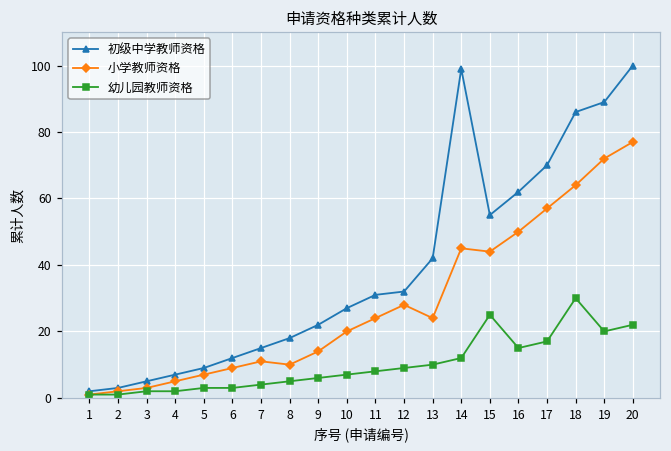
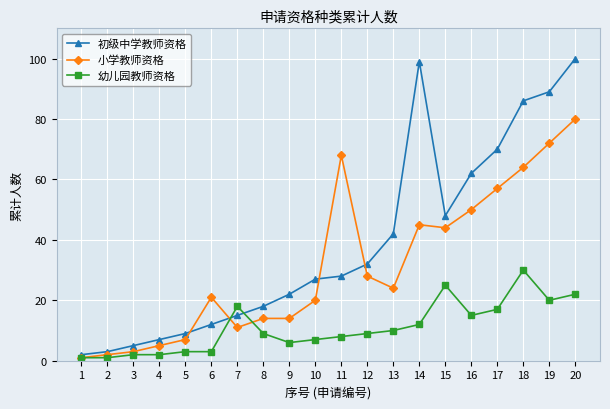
小学教师资格, 6: 9 -> 21
幼儿园教师资格, 7: 4 -> 18
小学教师资格, 8: 10 -> 14
幼儿园教师资格, 8: 5 -> 9
初级中学教师资格, 11: 31 -> 28
小学教师资格, 11: 24 -> 68
初级中学教师资格, 15: 55 -> 48
小学教师资格, 20: 77 -> 80
